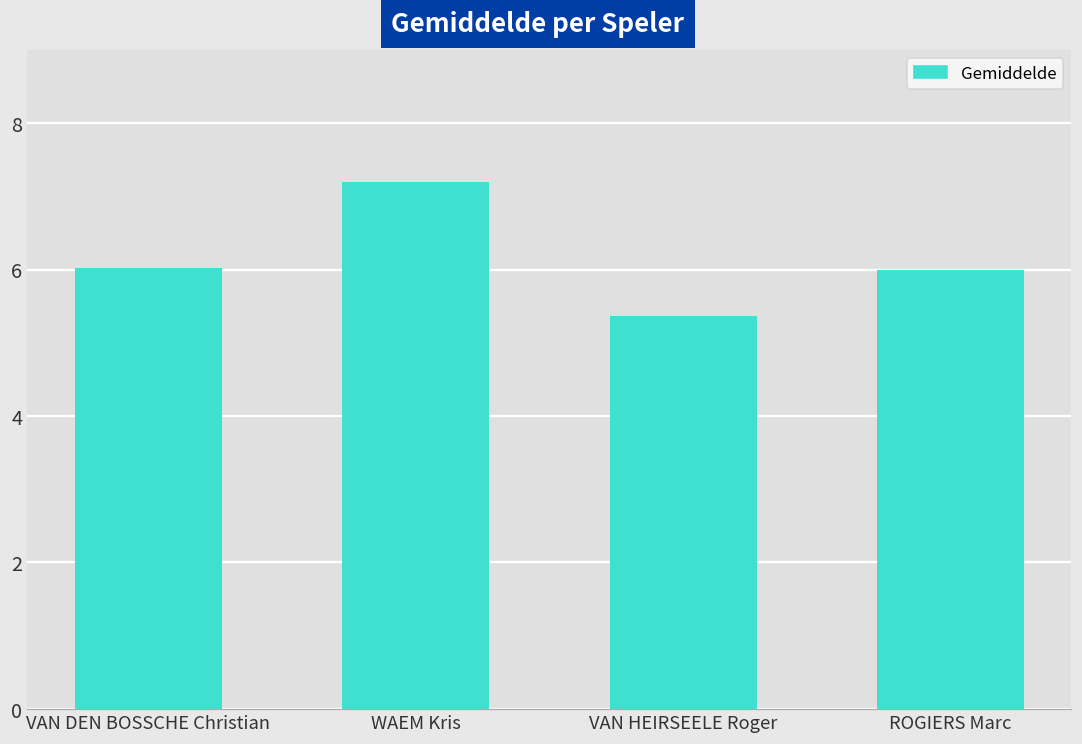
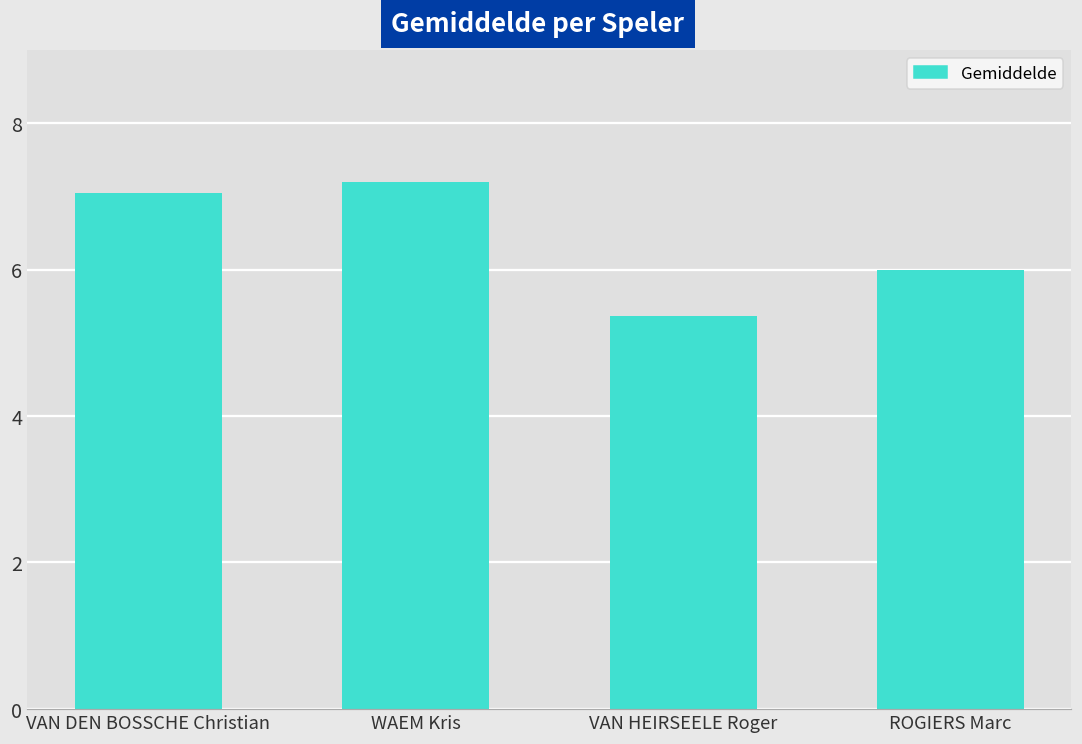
VAN DEN BOSSCHE Christian: 6.0 -> 7.1
